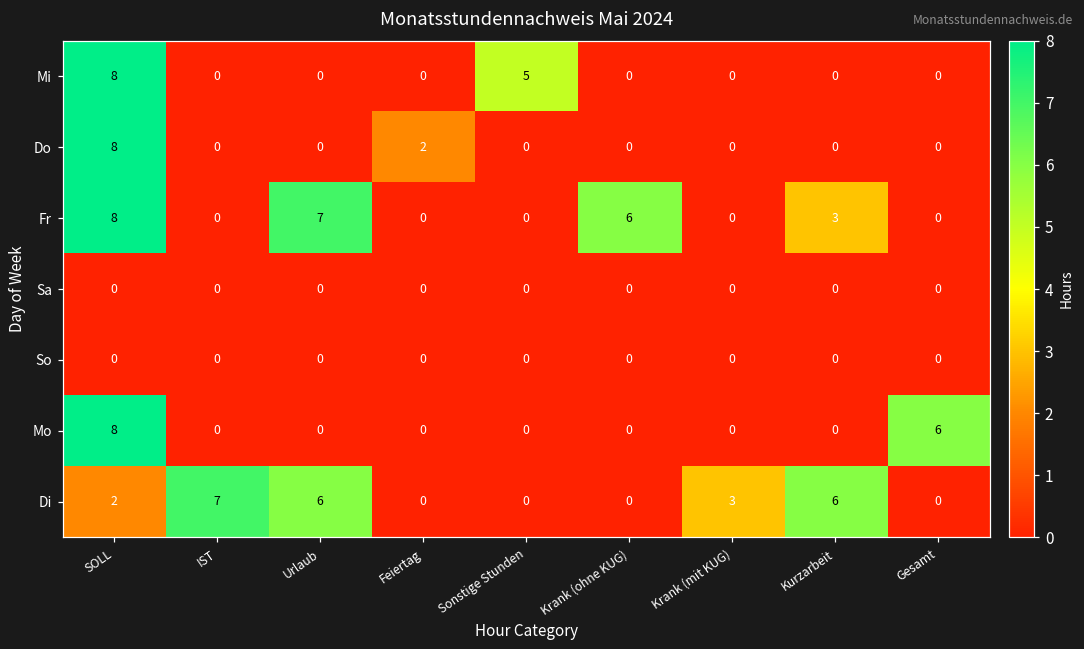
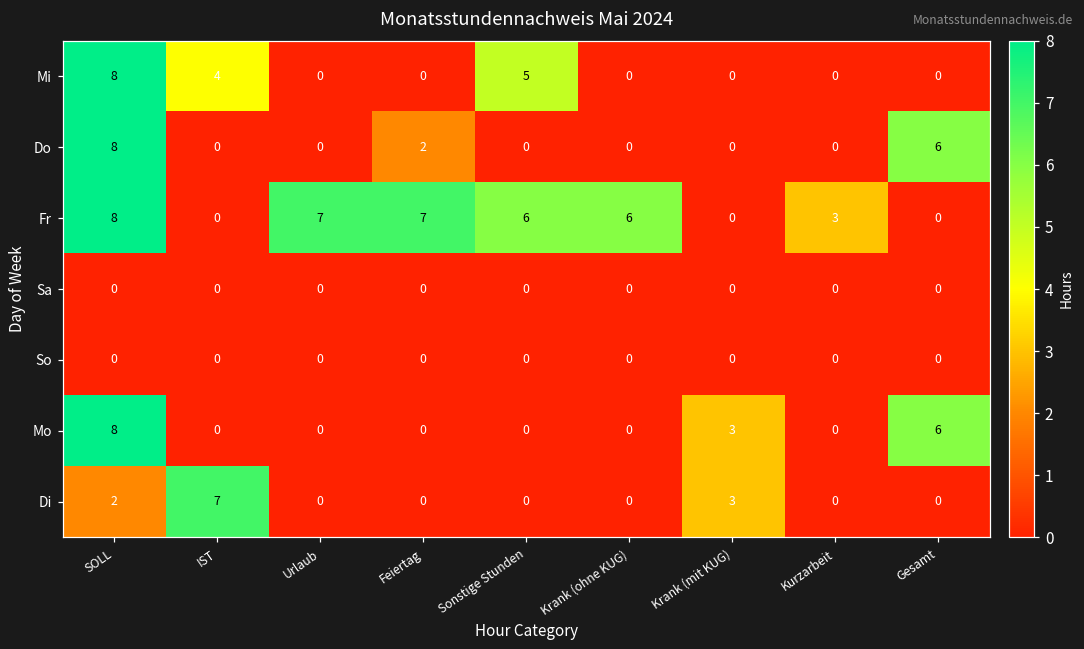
Mi, IST: 0 -> 4
Do, Gesamt: 0 -> 6
Fr, Feiertag: 0 -> 7
Fr, Sonstige Stunden: 0 -> 6
Mo, Krank (mit KUG): 0 -> 3
Di, Urlaub: 6 -> 0
Di, Kurzarbeit: 6 -> 0
